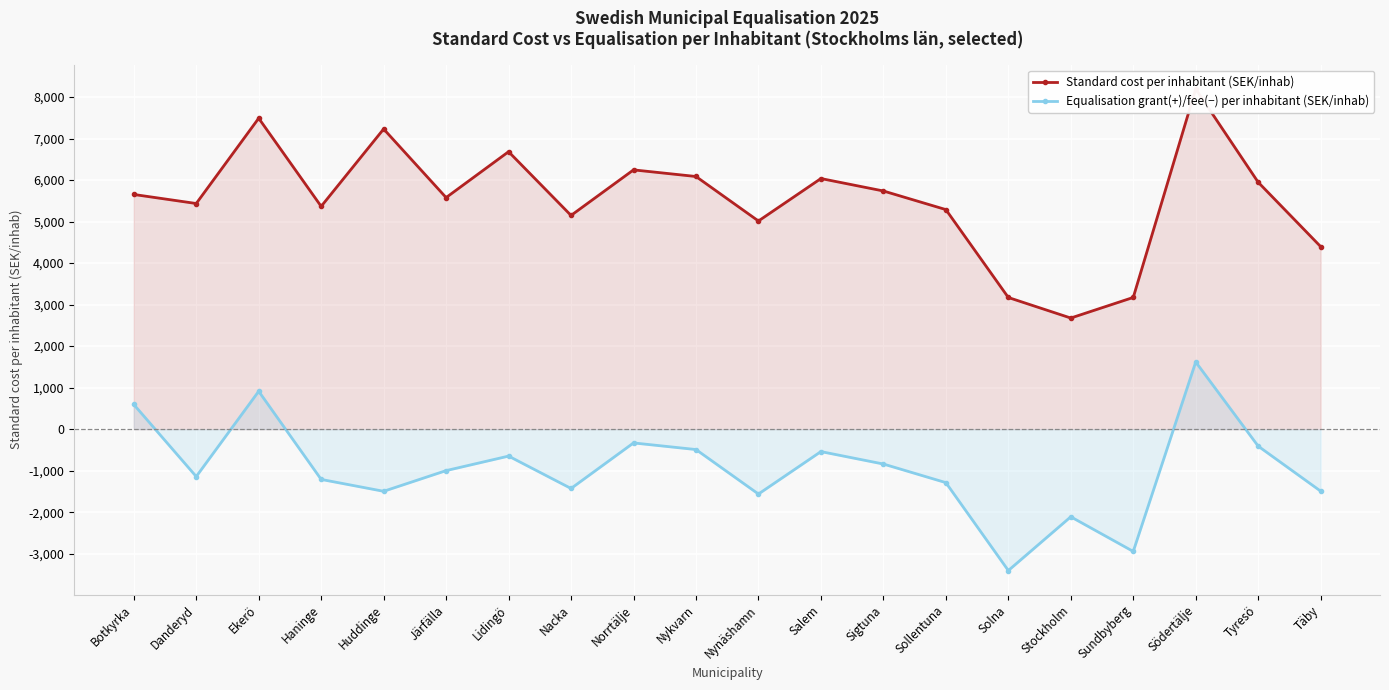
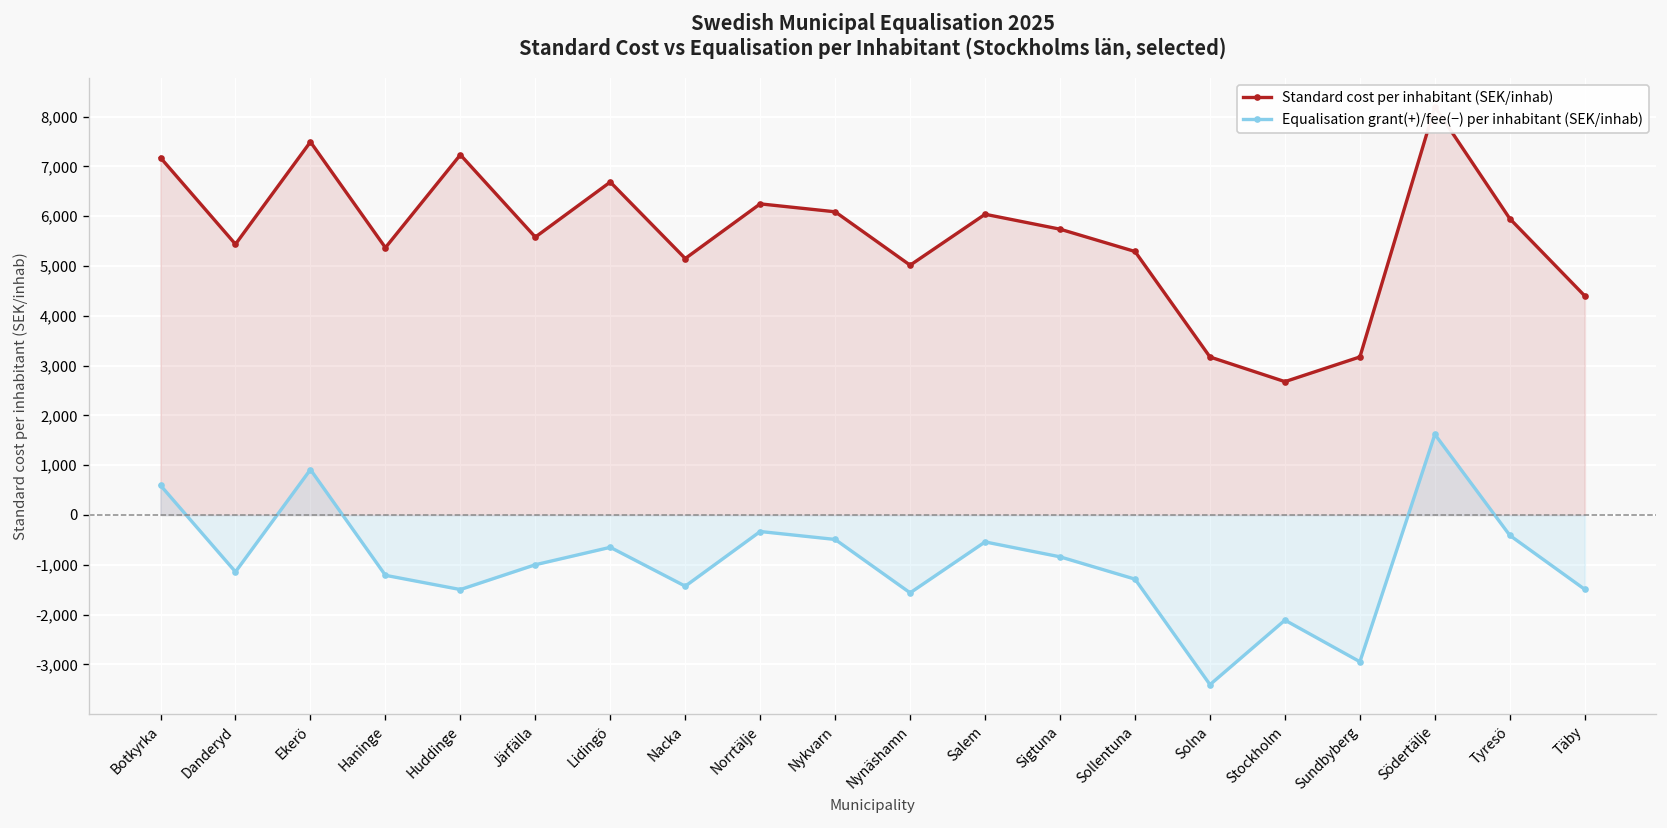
Standard cost per inhabitant (SEK/inhab), Botkyrka: 5,700 -> 7,200
